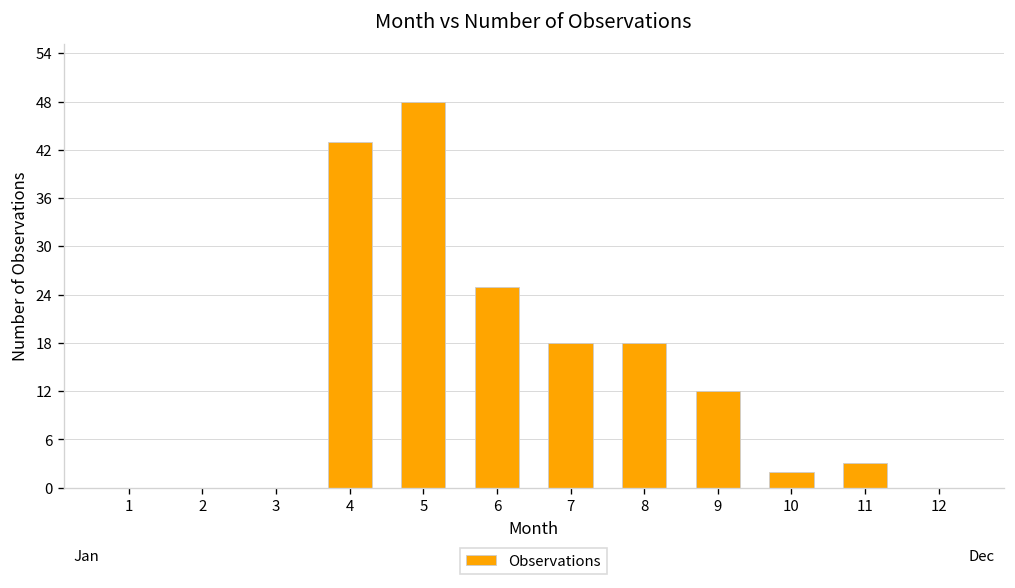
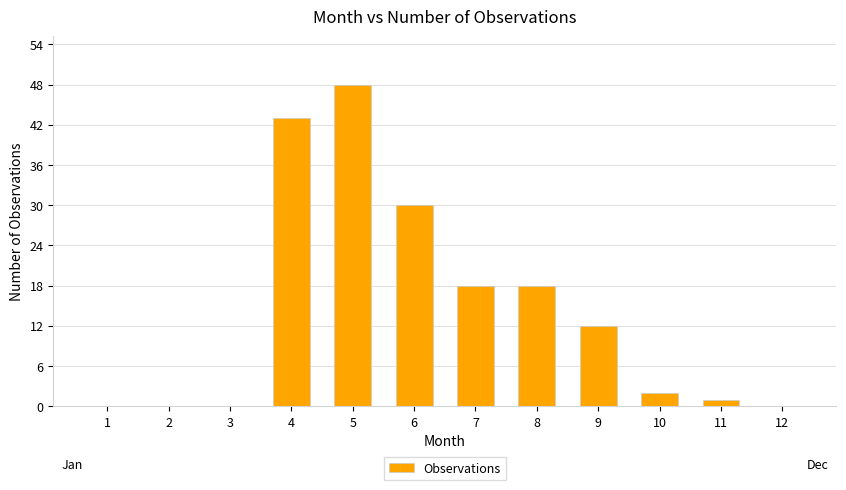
6: 25 -> 30
11: 3 -> 1
